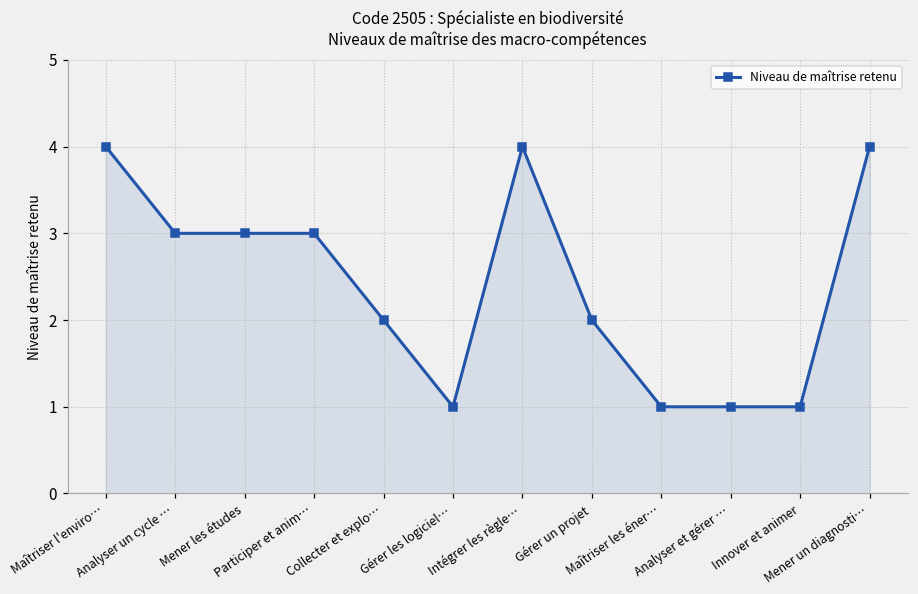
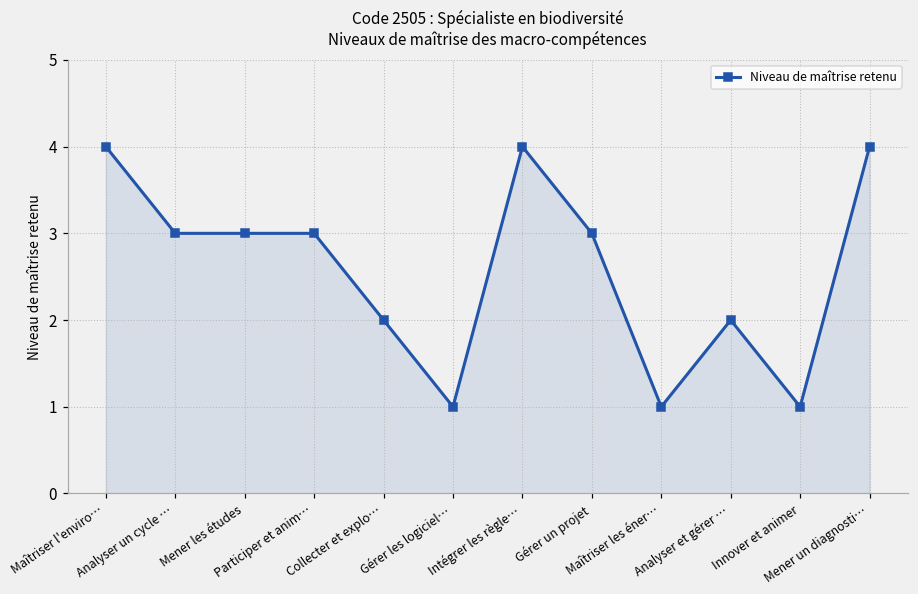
Gérer un projet: 2 -> 3
Analyser et gérer …: 1 -> 2
